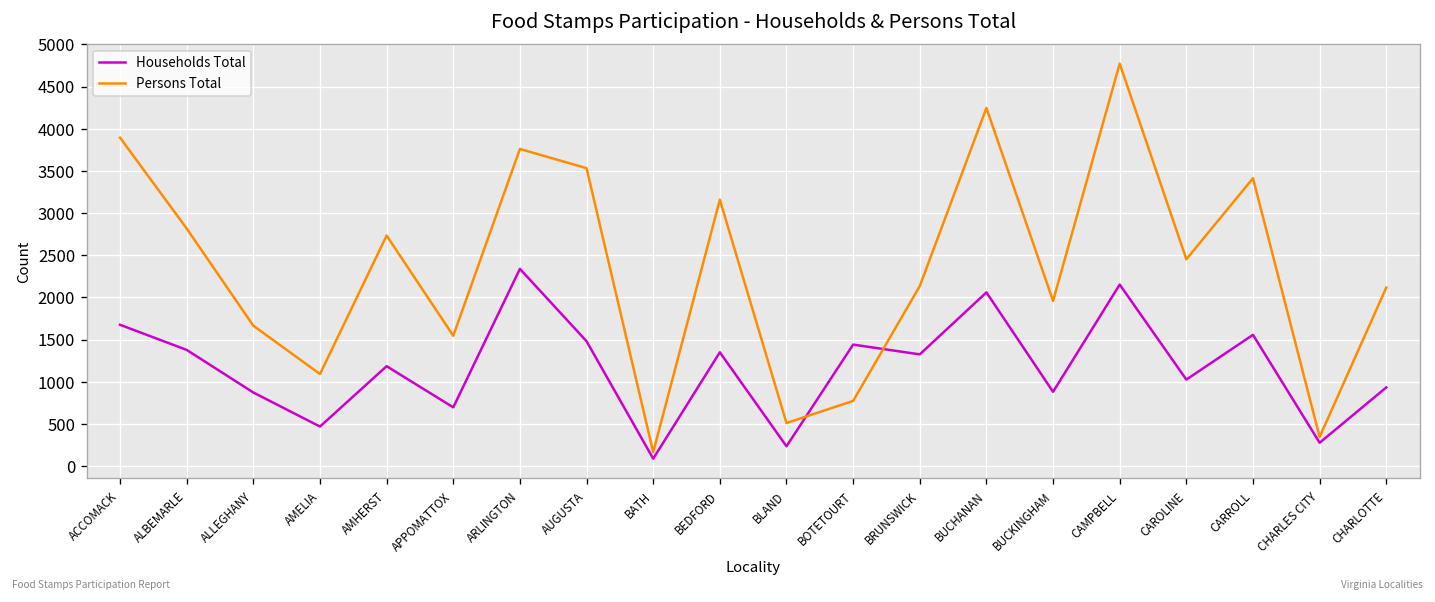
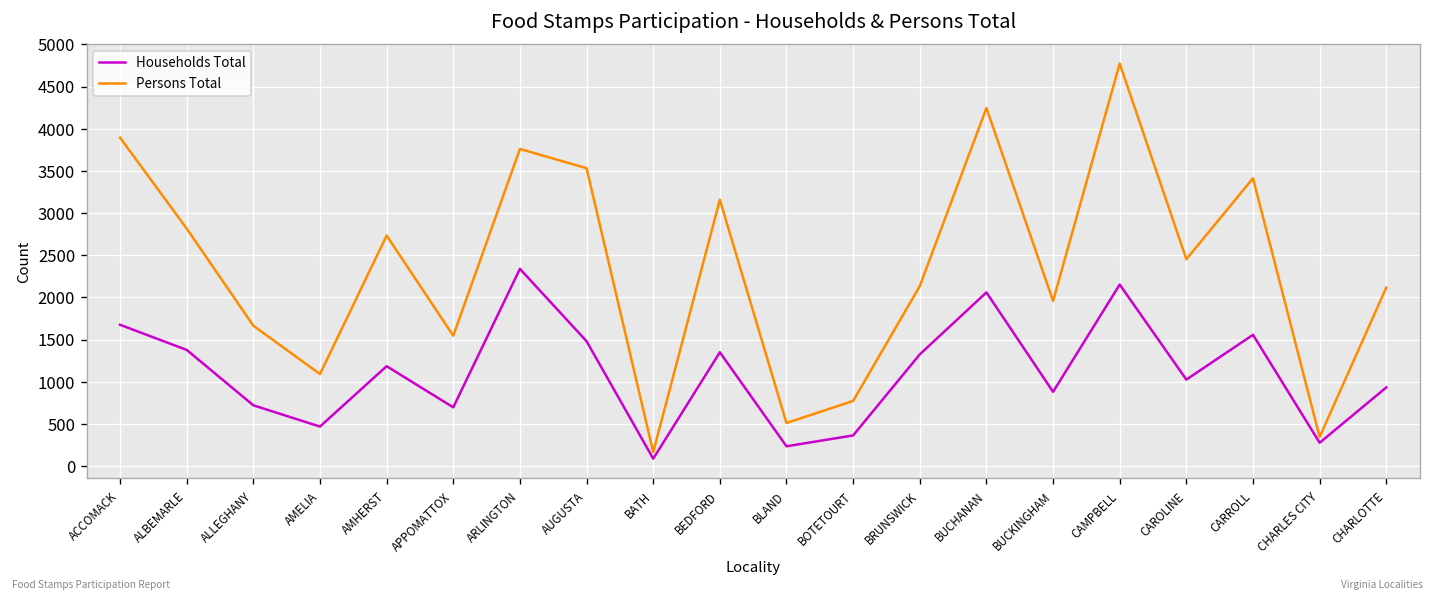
Households Total, ALLEGHANY: 900 -> 700
Households Total, BOTETOURT: 1400 -> 400
